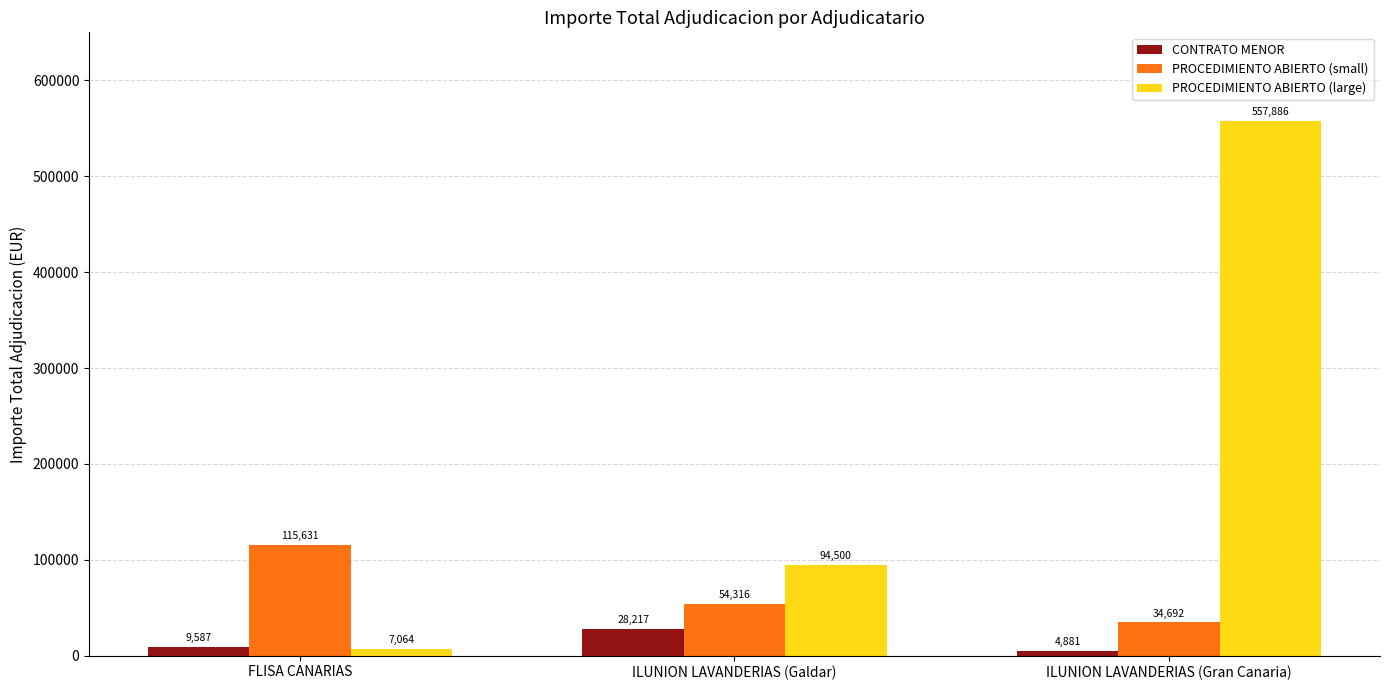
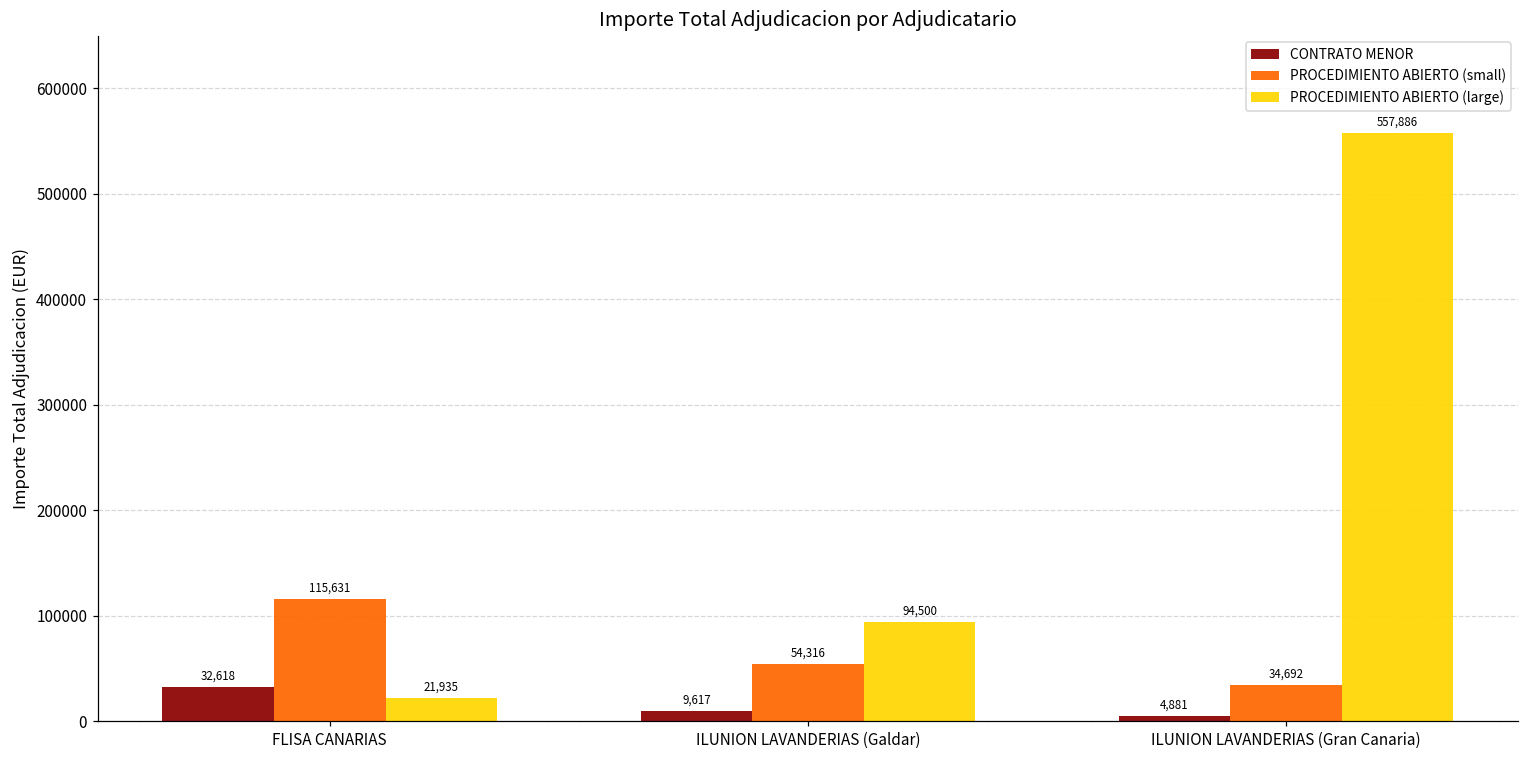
CONTRATO MENOR, FLISA CANARIAS: 9,587 -> 32,618
PROCEDIMIENTO ABIERTO (large), FLISA CANARIAS: 7,064 -> 21,935
CONTRATO MENOR, ILUNION LAVANDERIAS (Galdar): 28,217 -> 9,617
